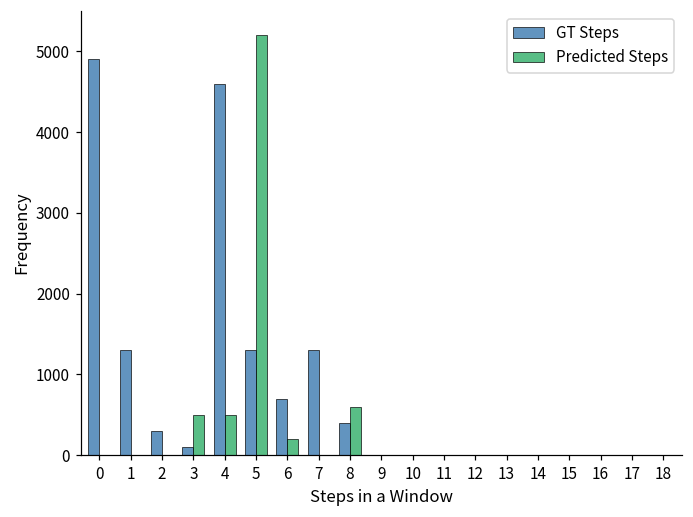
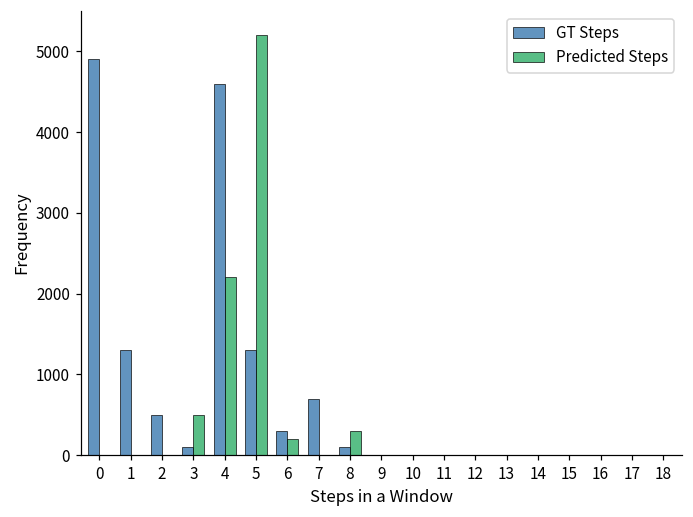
GT Steps, 2: 300 -> 500
Predicted Steps, 4: 500 -> 2200
GT Steps, 6: 700 -> 300
GT Steps, 7: 1300 -> 700
GT Steps, 8: 400 -> 100
Predicted Steps, 8: 600 -> 300
